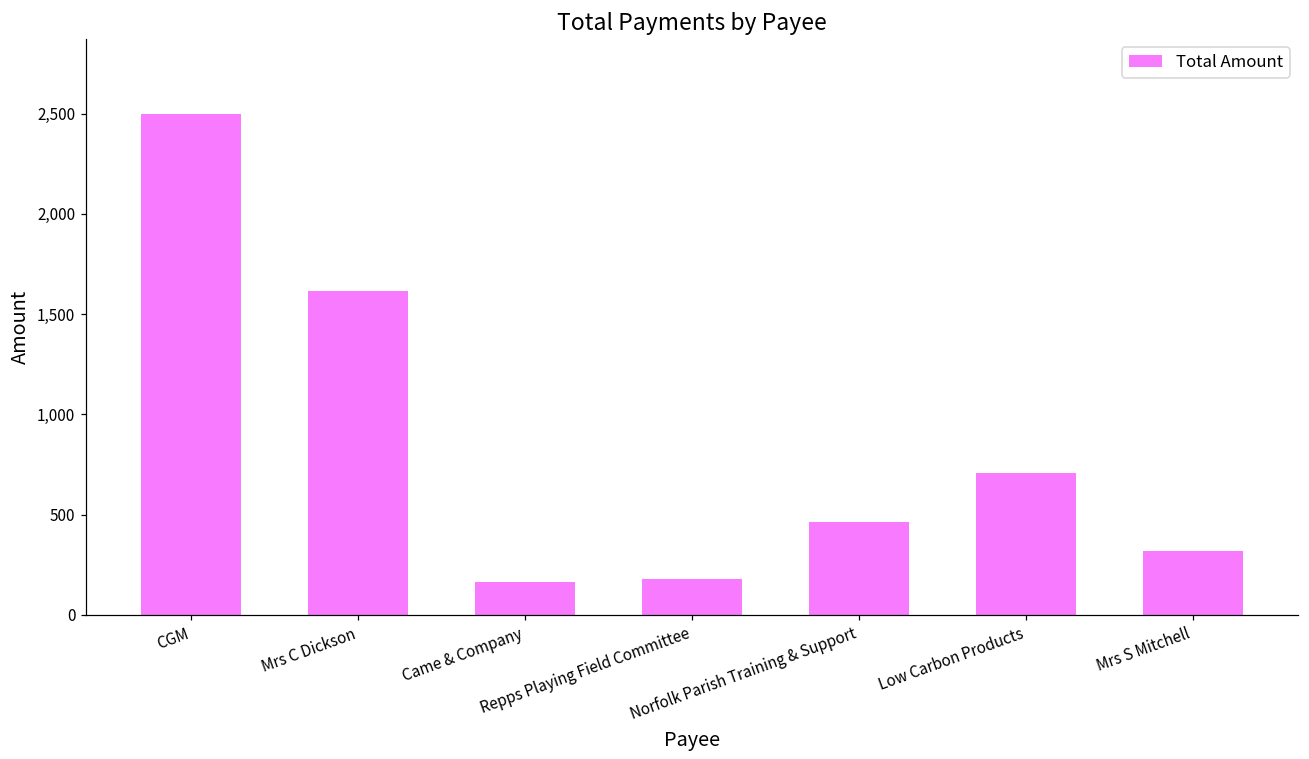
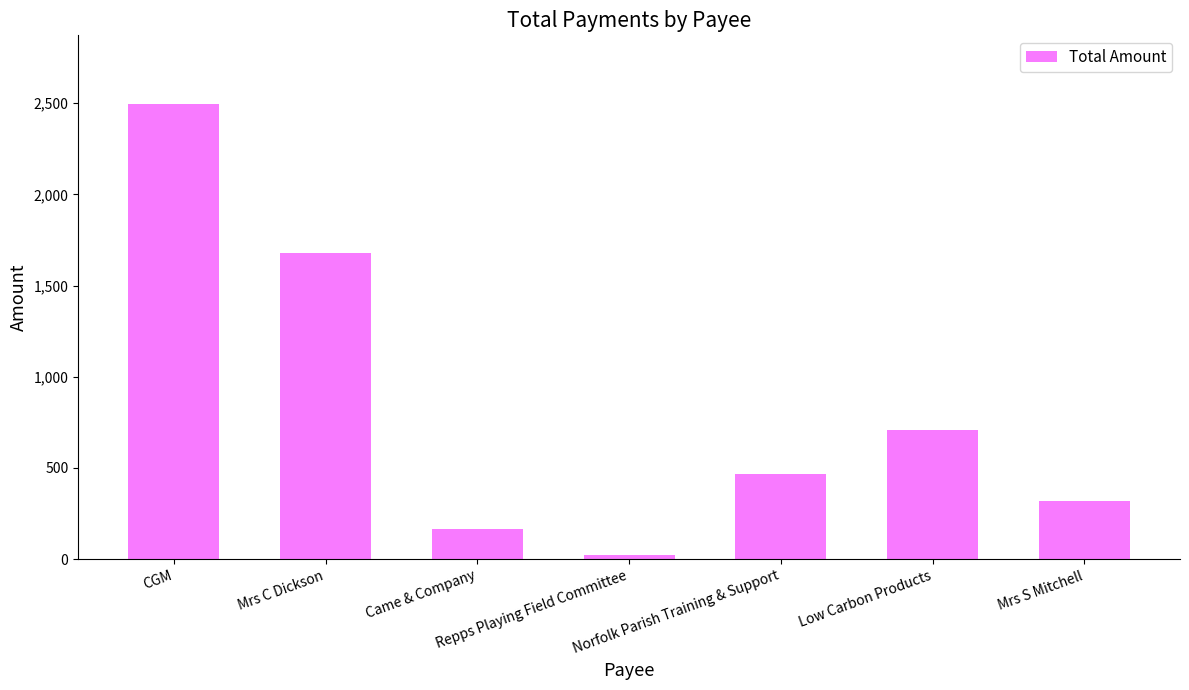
Mrs C Dickson: 1,610 -> 1,680
Repps Playing Field Committee: 180 -> 20
